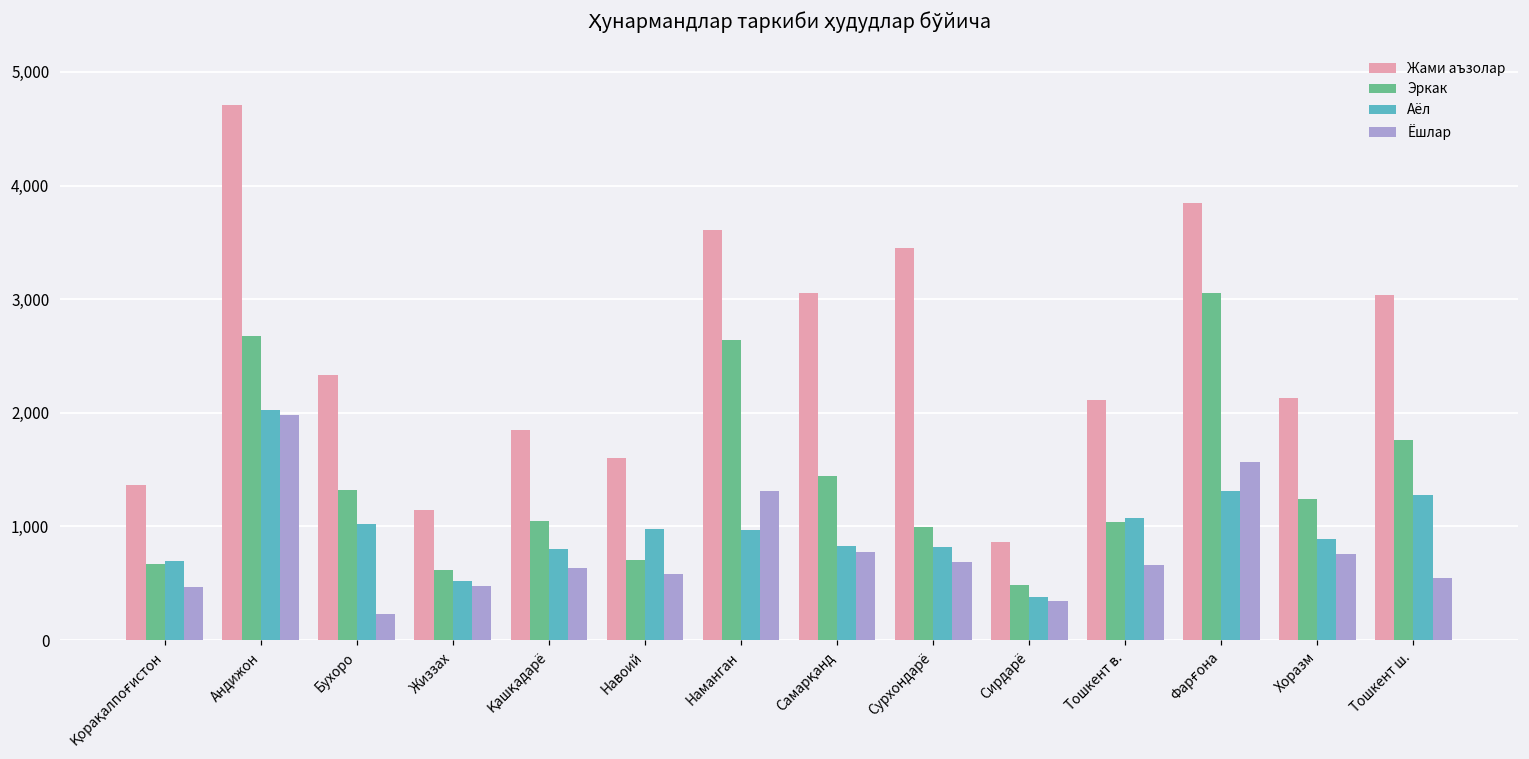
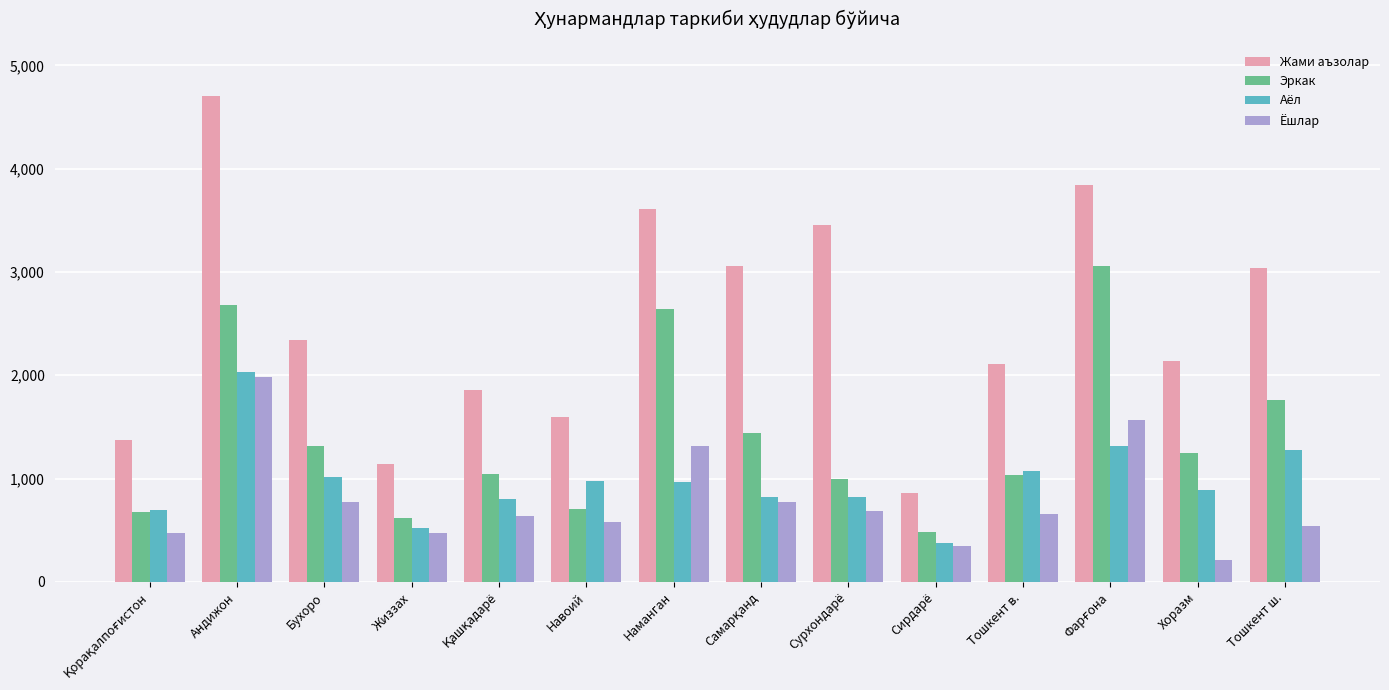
Ёшлар, Бухоро: 230 -> 780
Ёшлар, Хоразм: 760 -> 210
